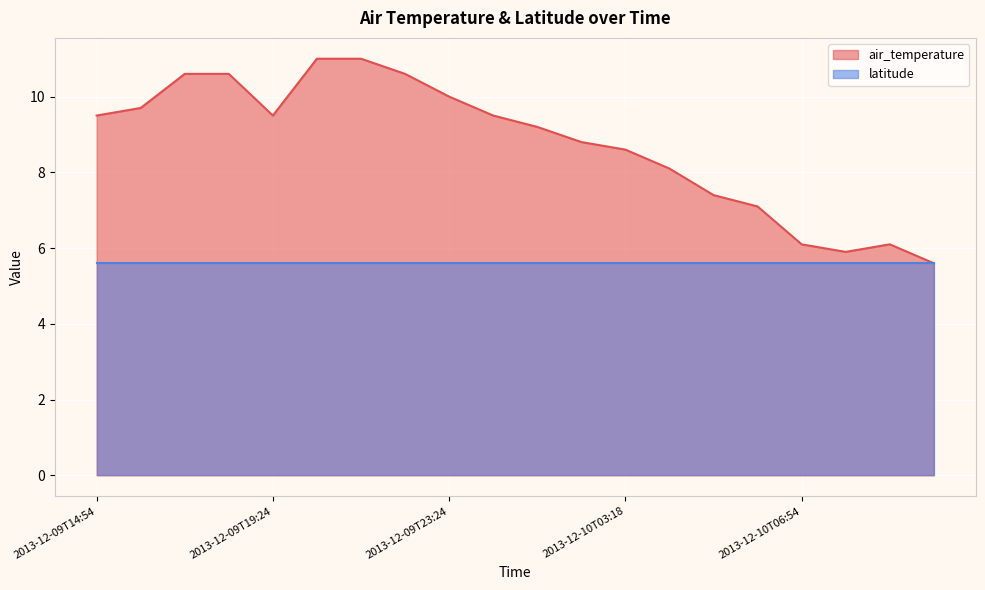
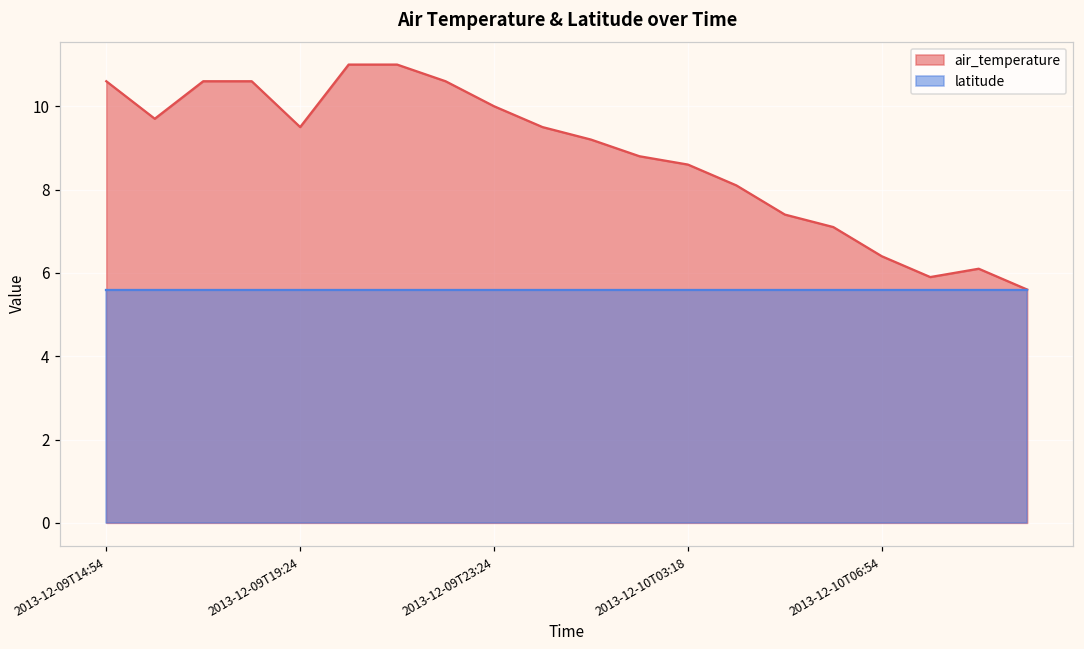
air_temperature, 2013-12-09T14:54: 9.5 -> 10.6
air_temperature, 2013-12-10T06:54: 6.1 -> 6.4
